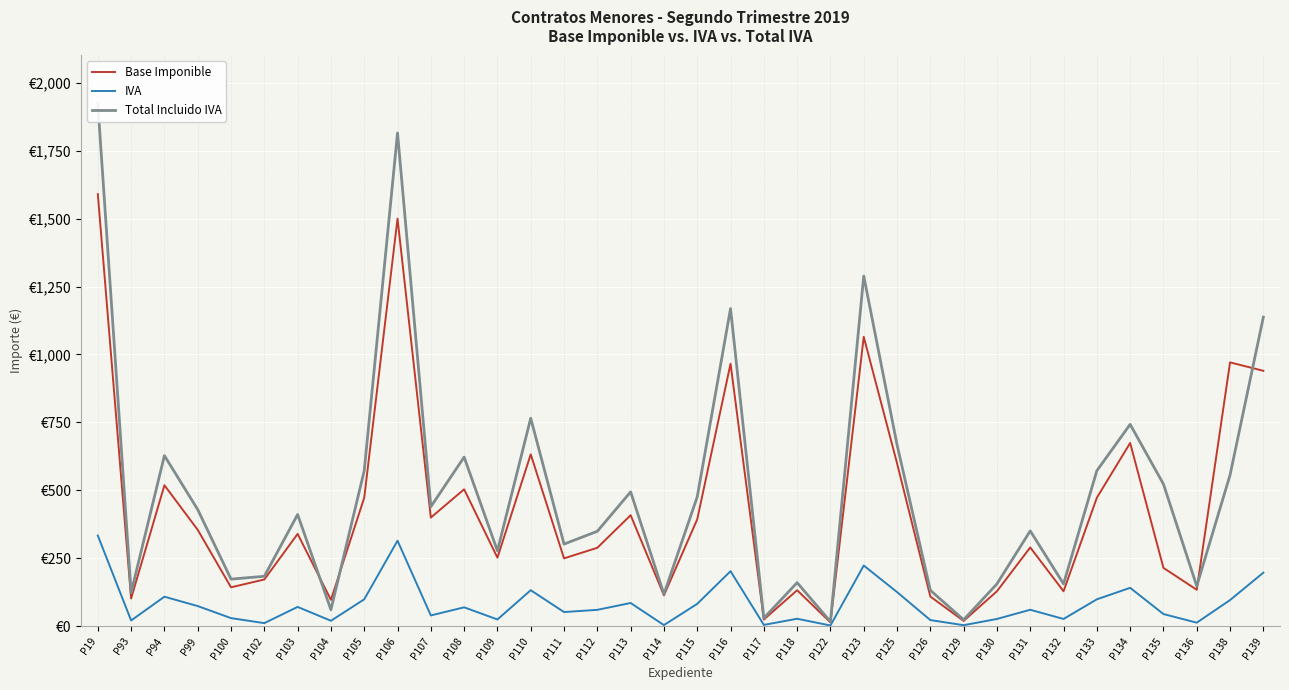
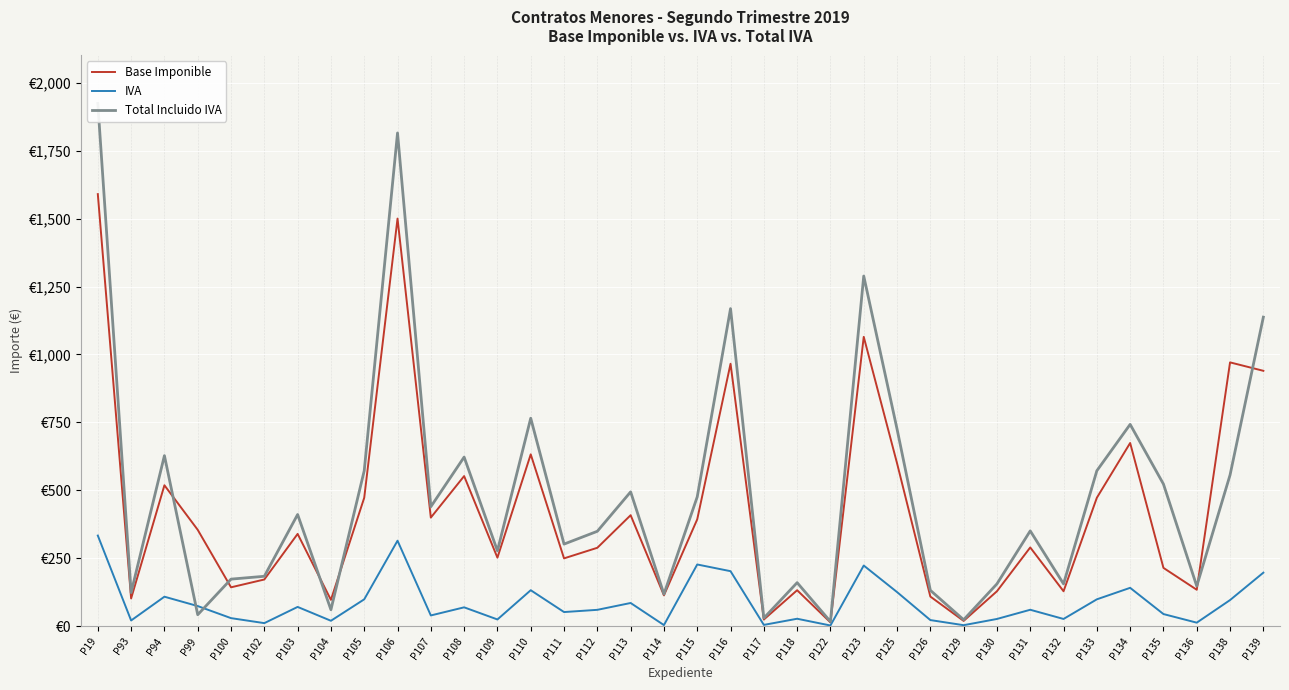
Total Incluido IVA, P99: €430 -> €40
Base Imponible, P108: €500 -> €550
IVA, P115: €80 -> €230
Total Incluido IVA, P125: €670 -> €730
